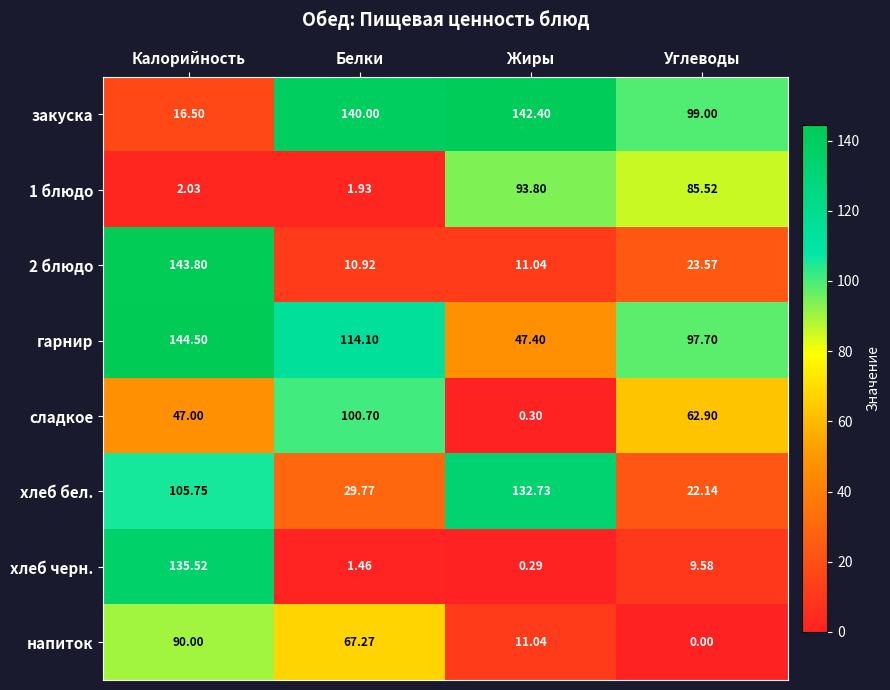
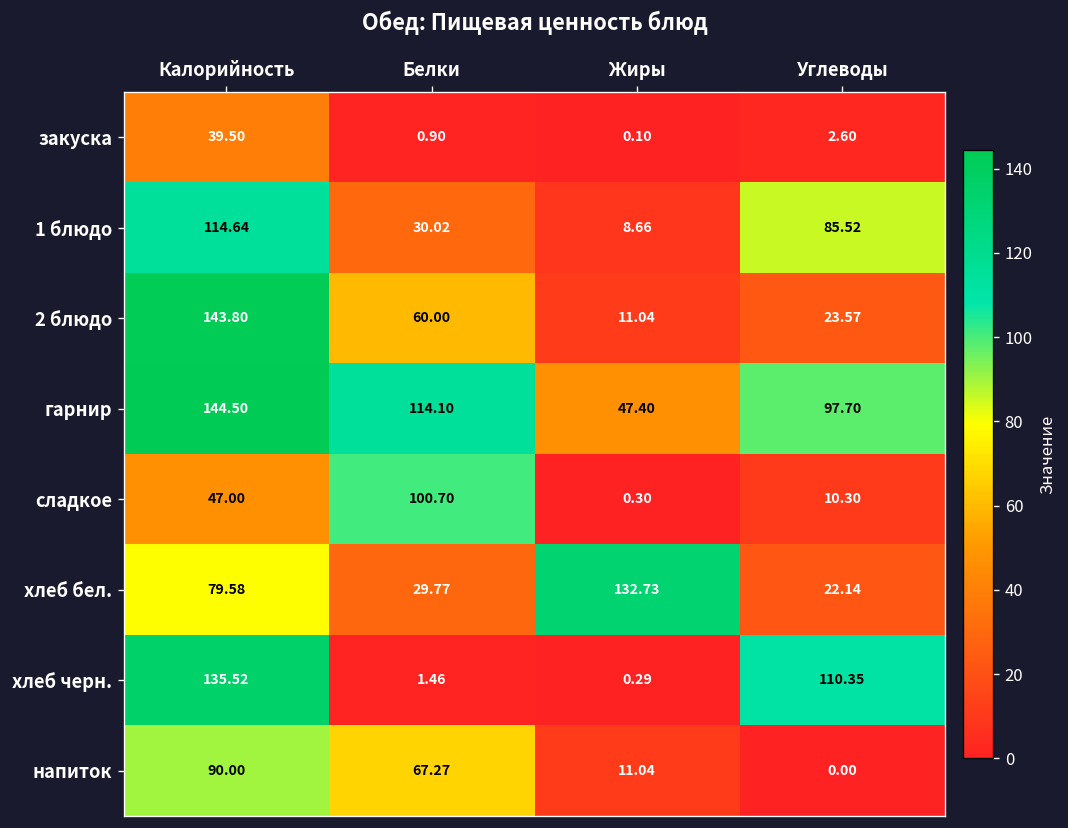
закуска, Калорийность: 16.50 -> 39.50
закуска, Белки: 140.00 -> 0.90
закуска, Жиры: 142.40 -> 0.10
закуска, Углеводы: 99.00 -> 2.60
1 блюдо, Калорийность: 2.03 -> 114.64
1 блюдо, Белки: 1.93 -> 30.02
1 блюдо, Жиры: 93.80 -> 8.66
2 блюдо, Белки: 10.92 -> 60.00
сладкое, Углеводы: 62.90 -> 10.30
хлеб бел., Калорийность: 105.75 -> 79.58
хлеб черн., Углеводы: 9.58 -> 110.35
